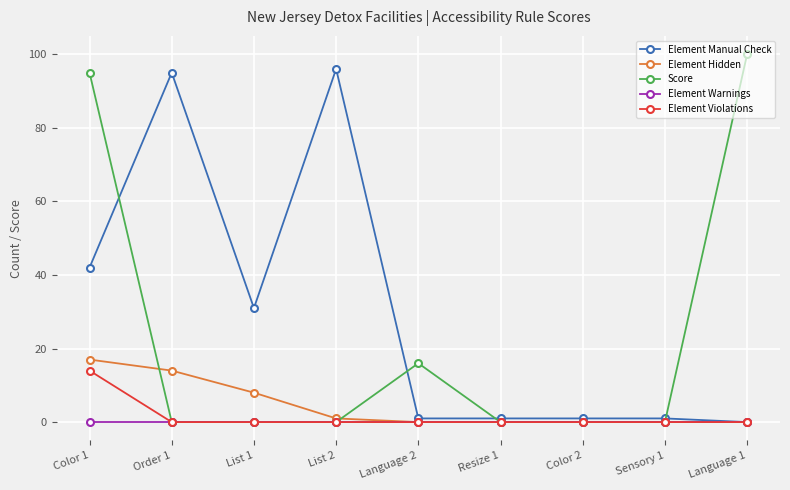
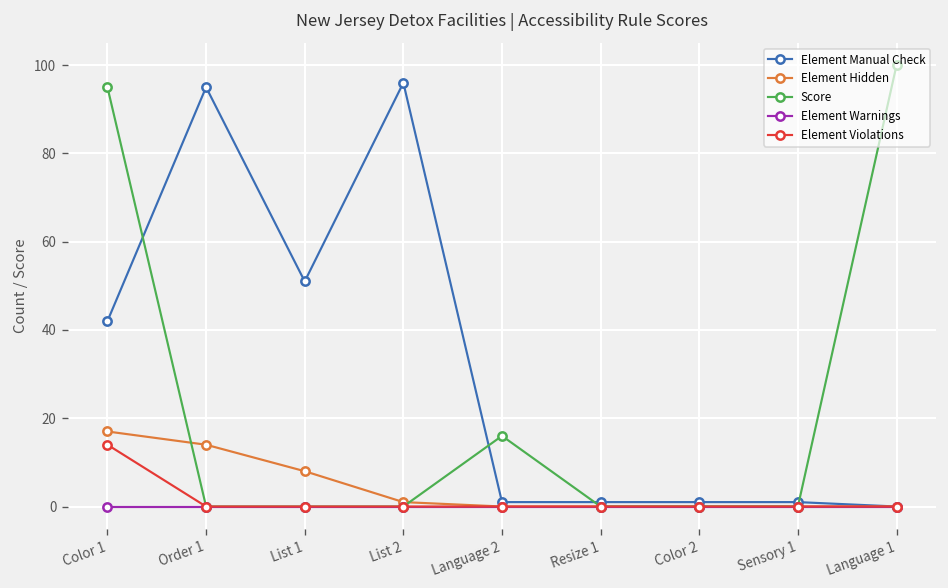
Element Manual Check, List 1: 31 -> 51
